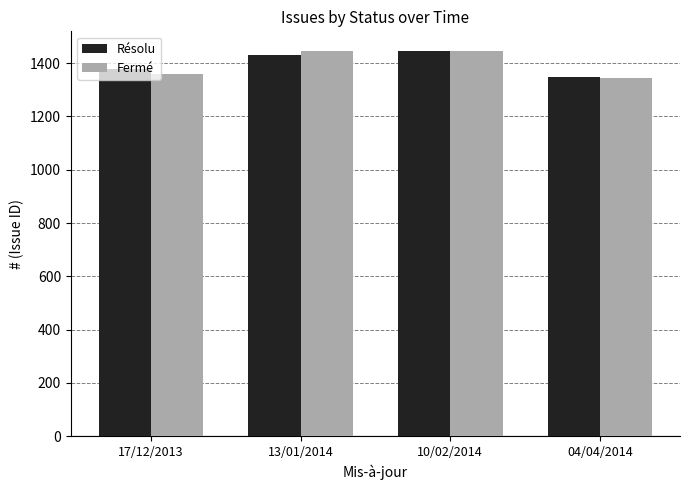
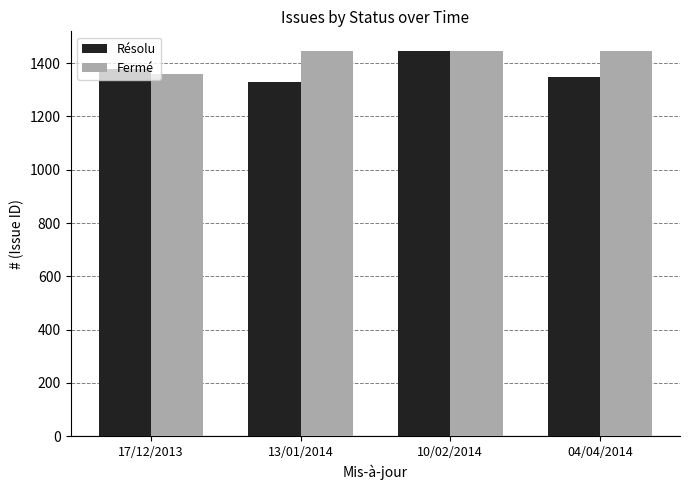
Résolu, 13/01/2014: 1430 -> 1330
Fermé, 04/04/2014: 1340 -> 1440
